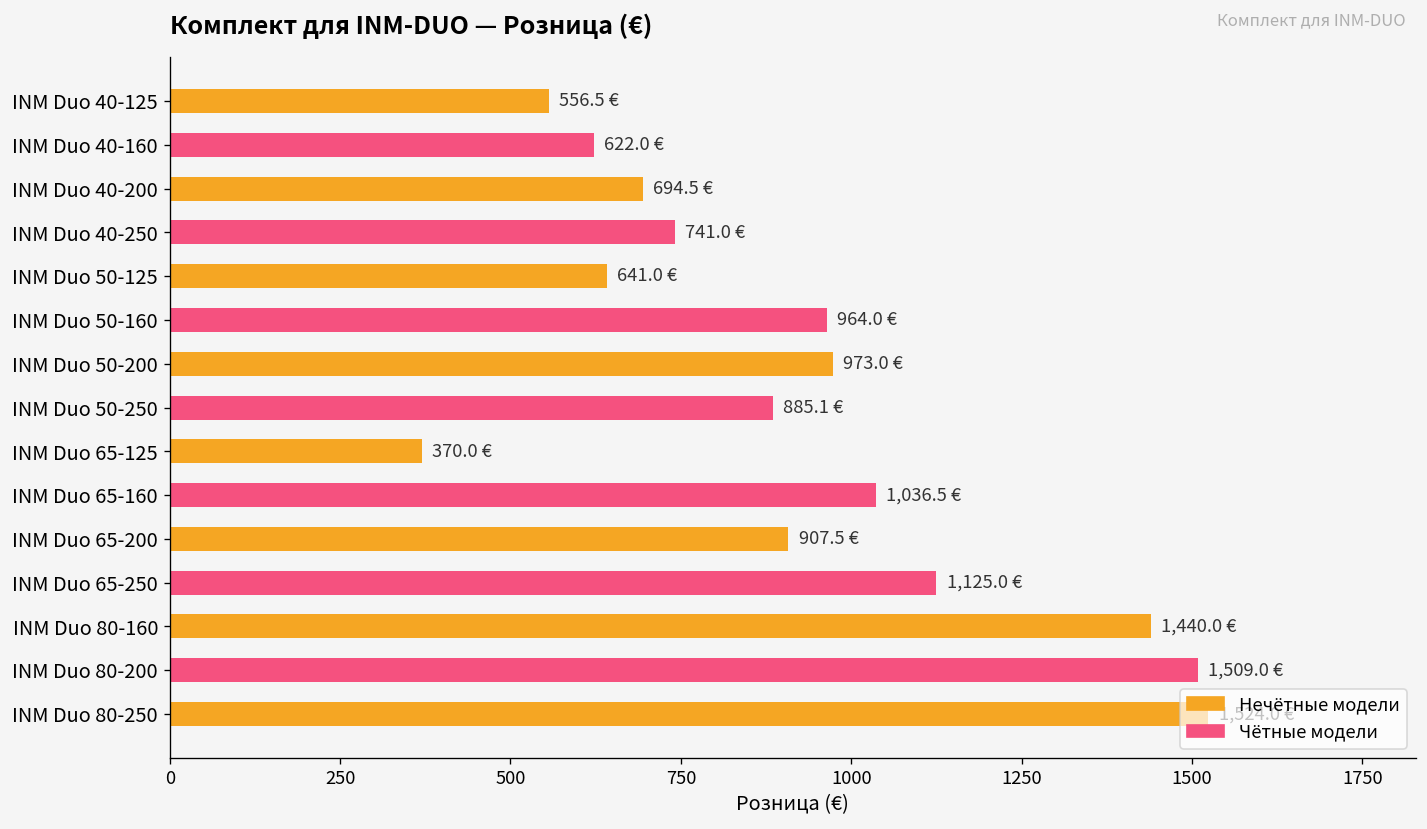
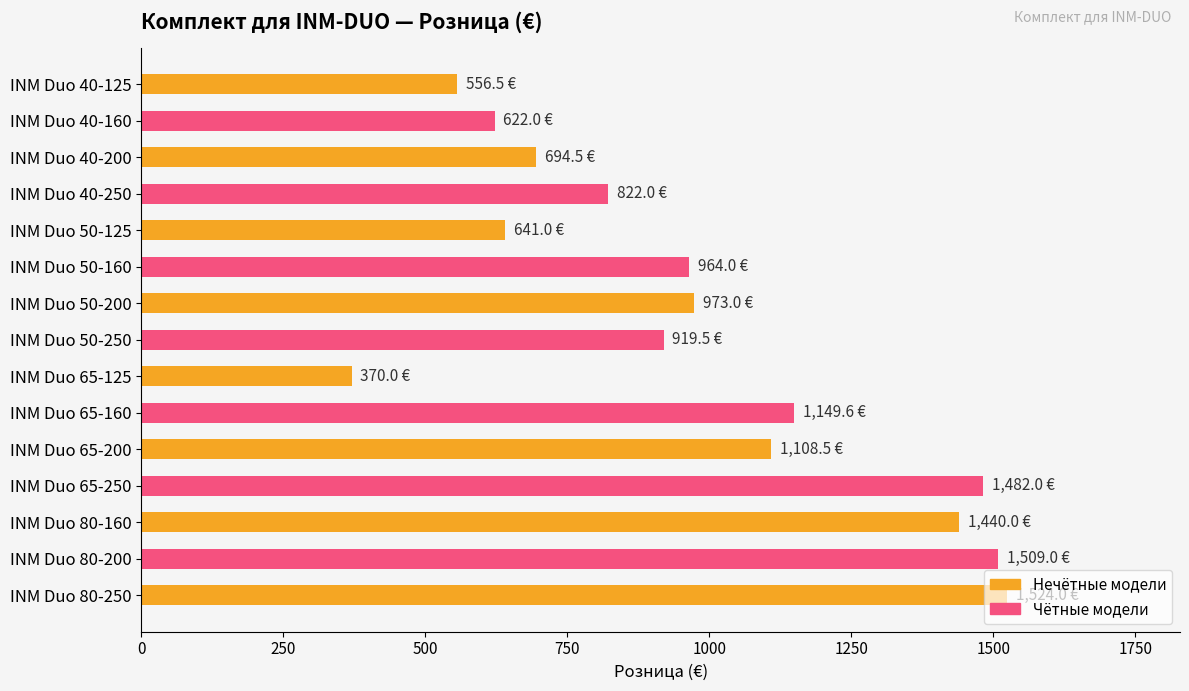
INM Duo 40-250: 741.0 -> 822.0
INM Duo 50-250: 885.1 -> 919.5
INM Duo 65-160: 1,036.5 -> 1,149.6
INM Duo 65-200: 907.5 -> 1,108.5
INM Duo 65-250: 1,125.0 -> 1,482.0
